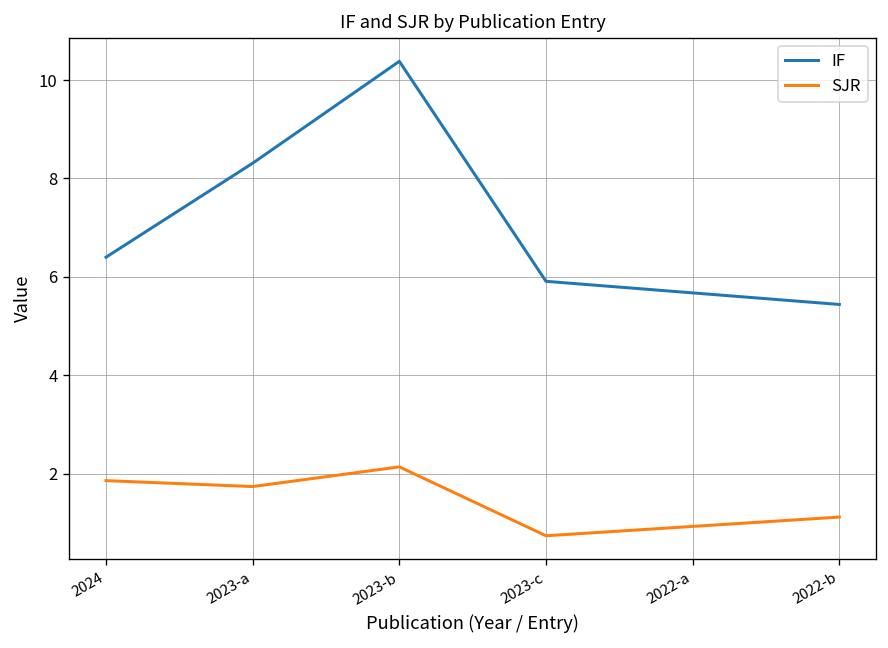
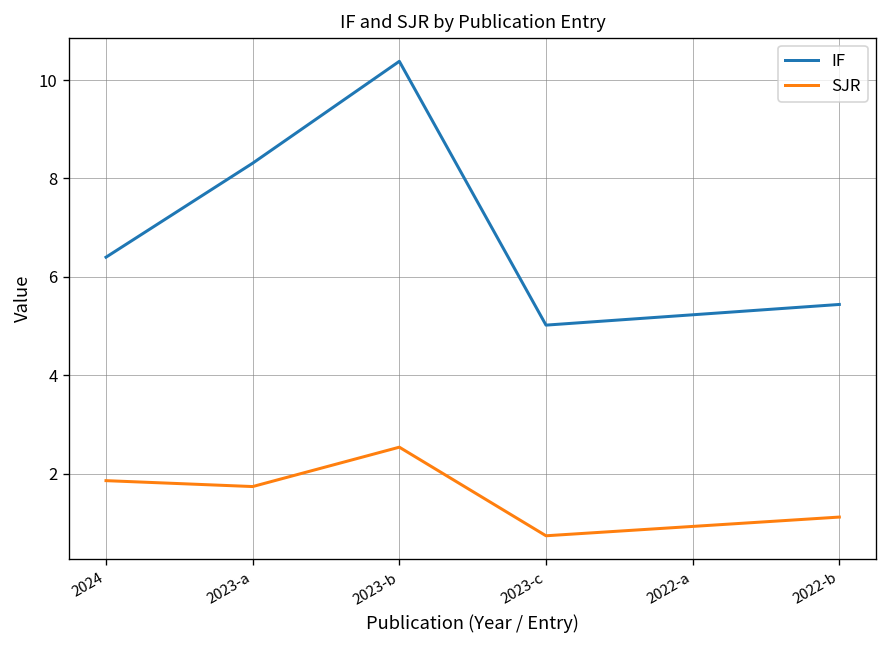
SJR, 2023-b: 2.1 -> 2.5
IF, 2023-c: 5.9 -> 5.0
